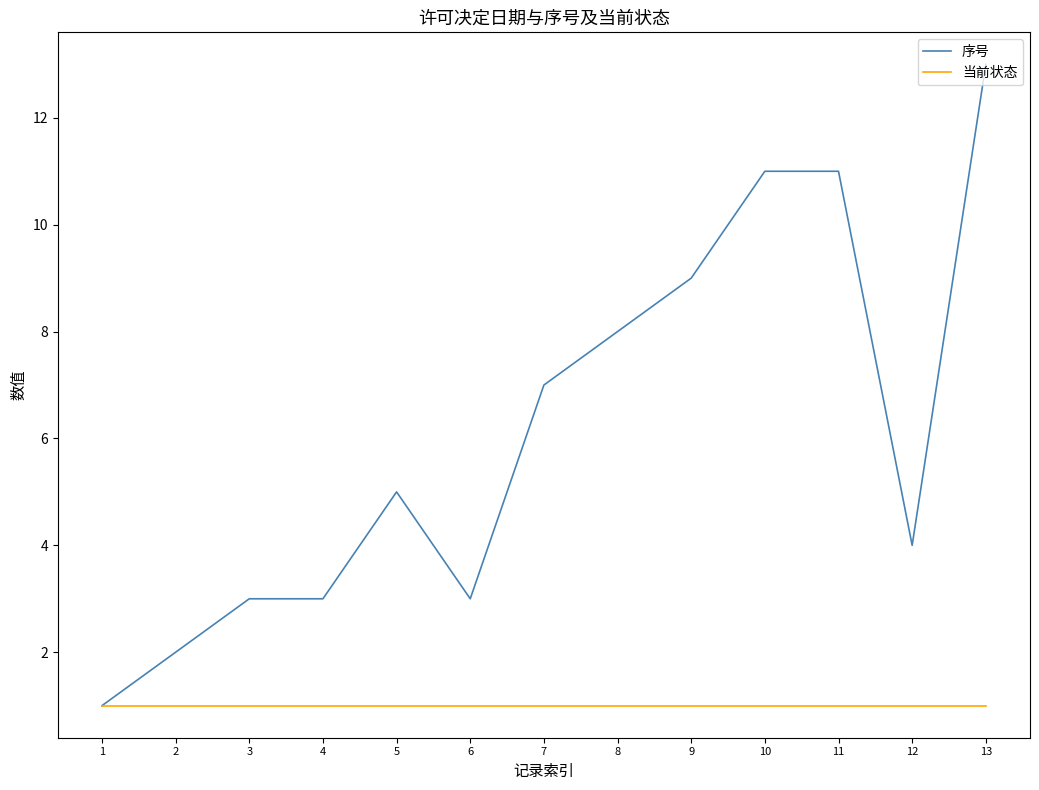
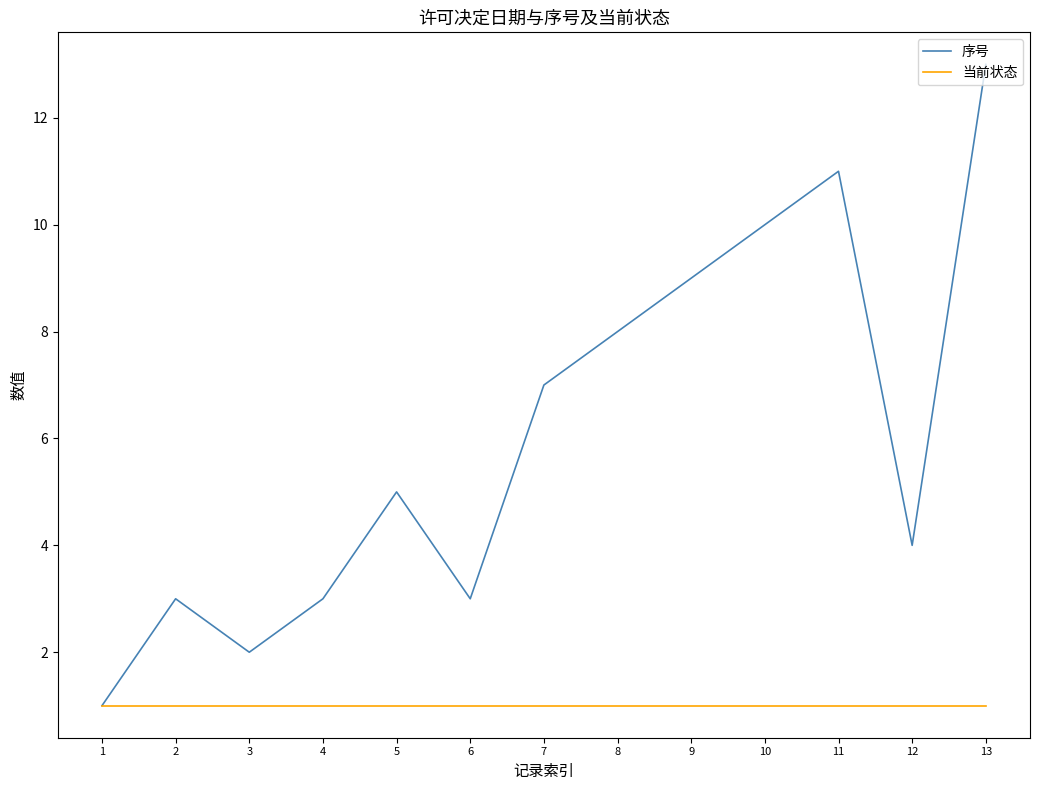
序号, 2: 2 -> 3
序号, 3: 3 -> 2
序号, 10: 11 -> 10
